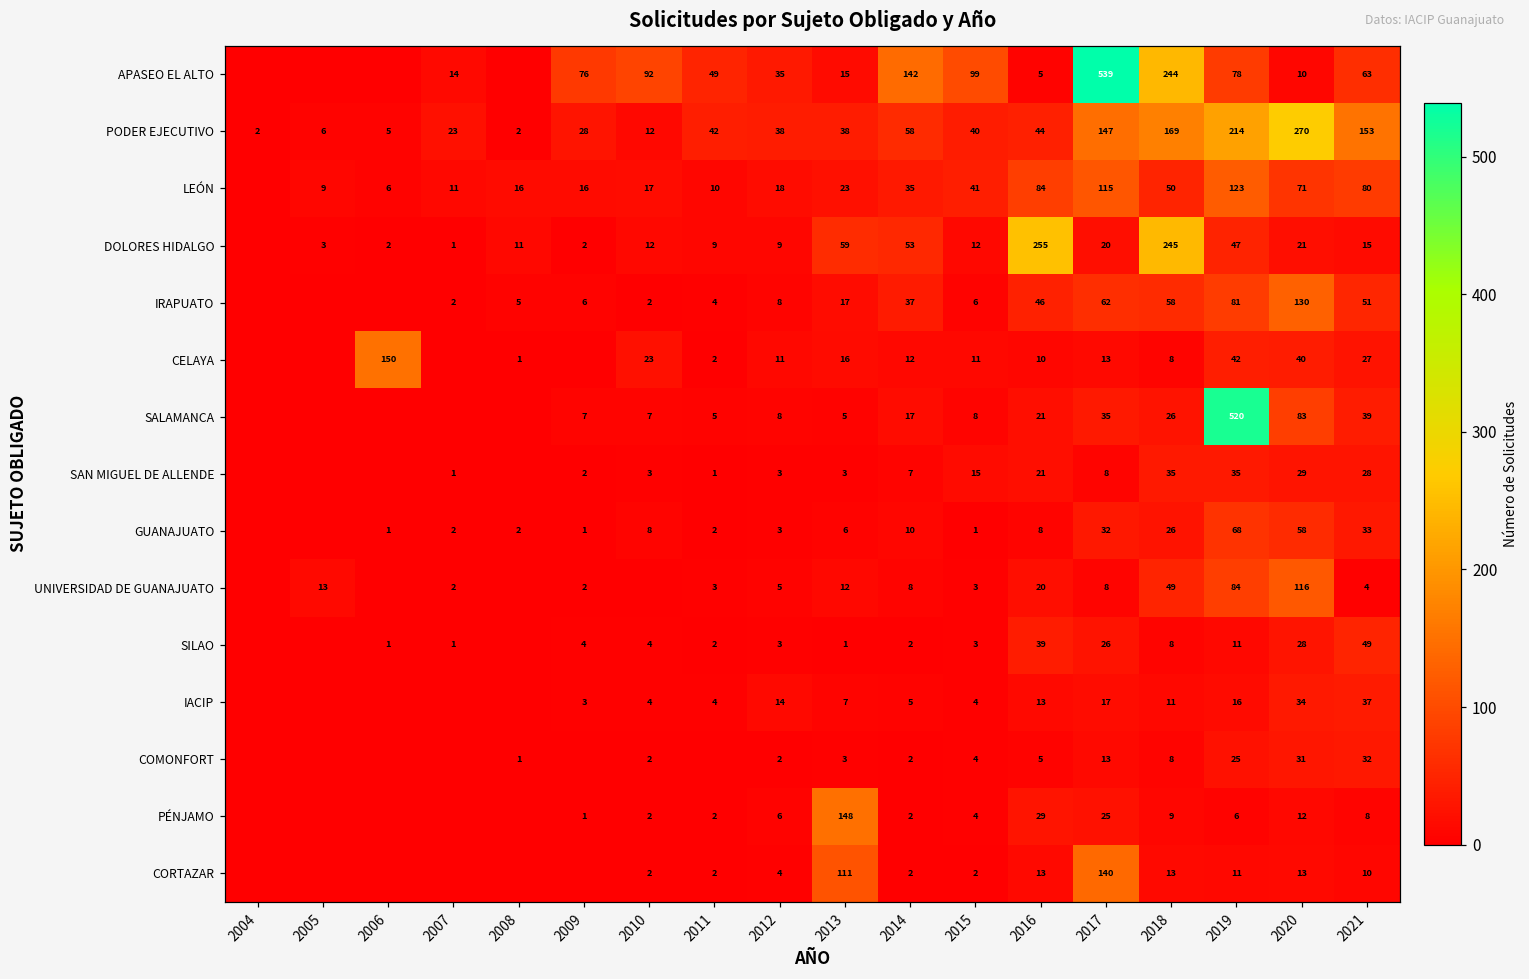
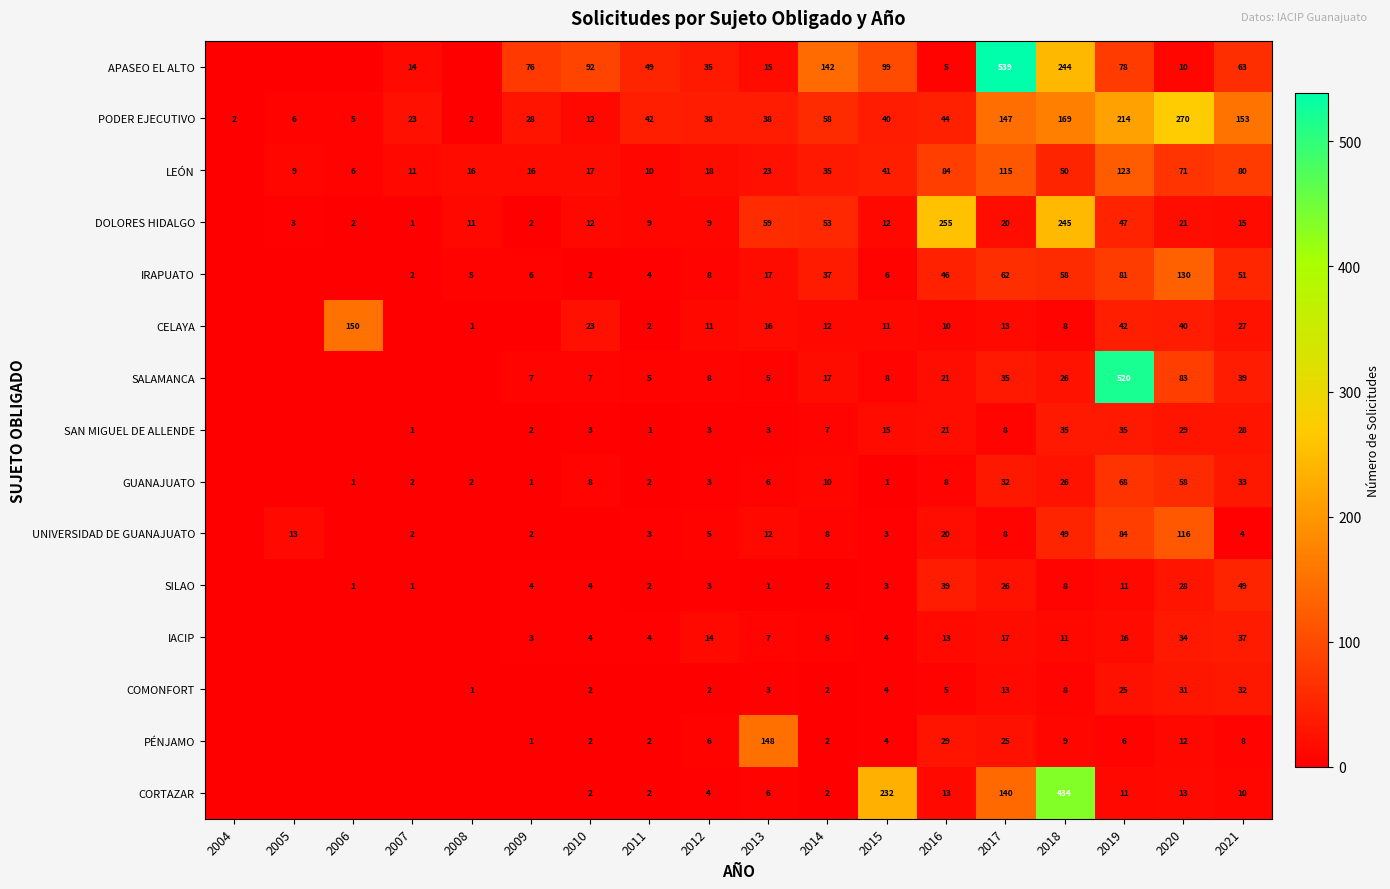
CORTAZAR, 2013: 111 -> 6
CORTAZAR, 2015: 2 -> 232
CORTAZAR, 2018: 13 -> 434
